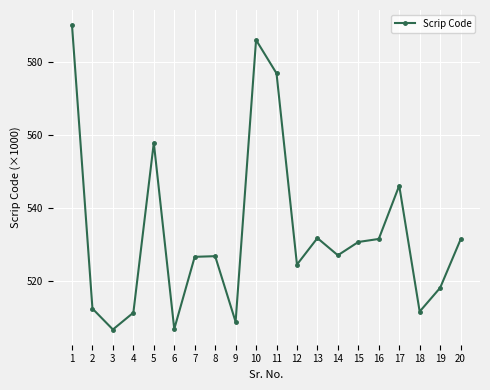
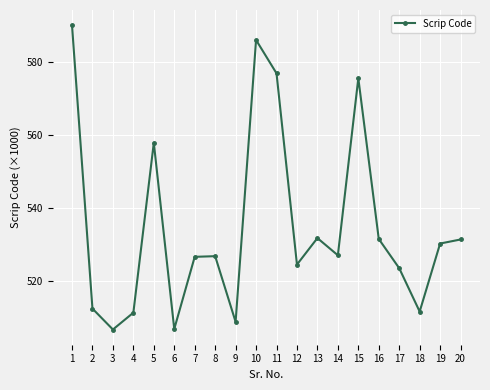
15: 531 -> 576
17: 546 -> 524
19: 518 -> 530
